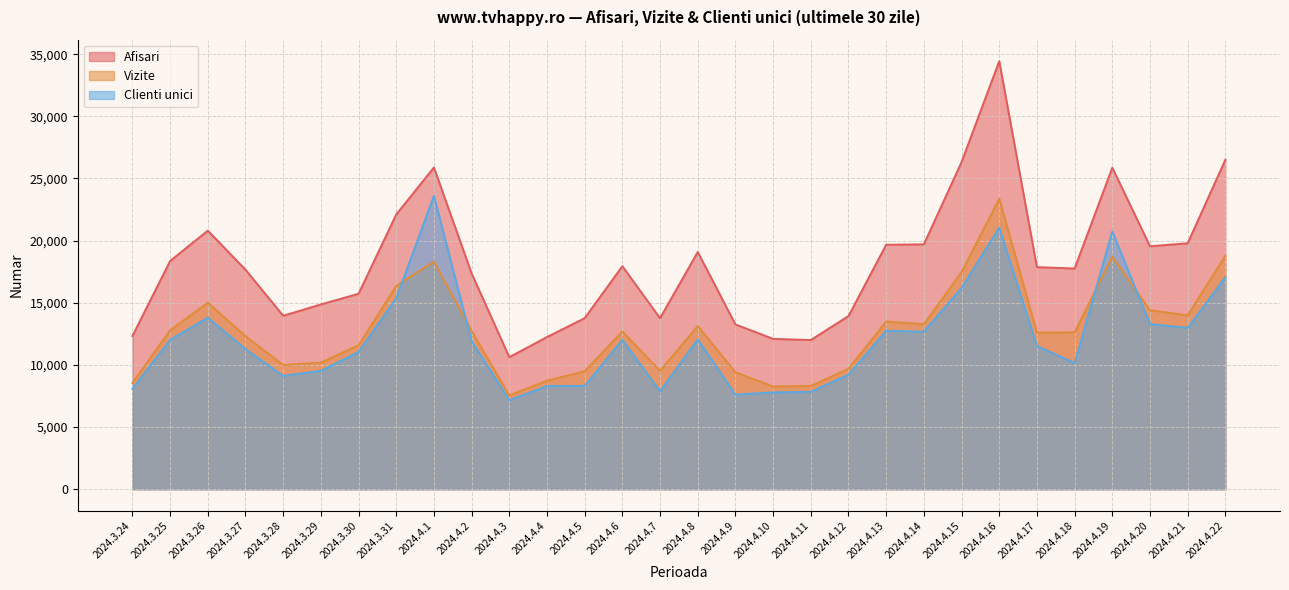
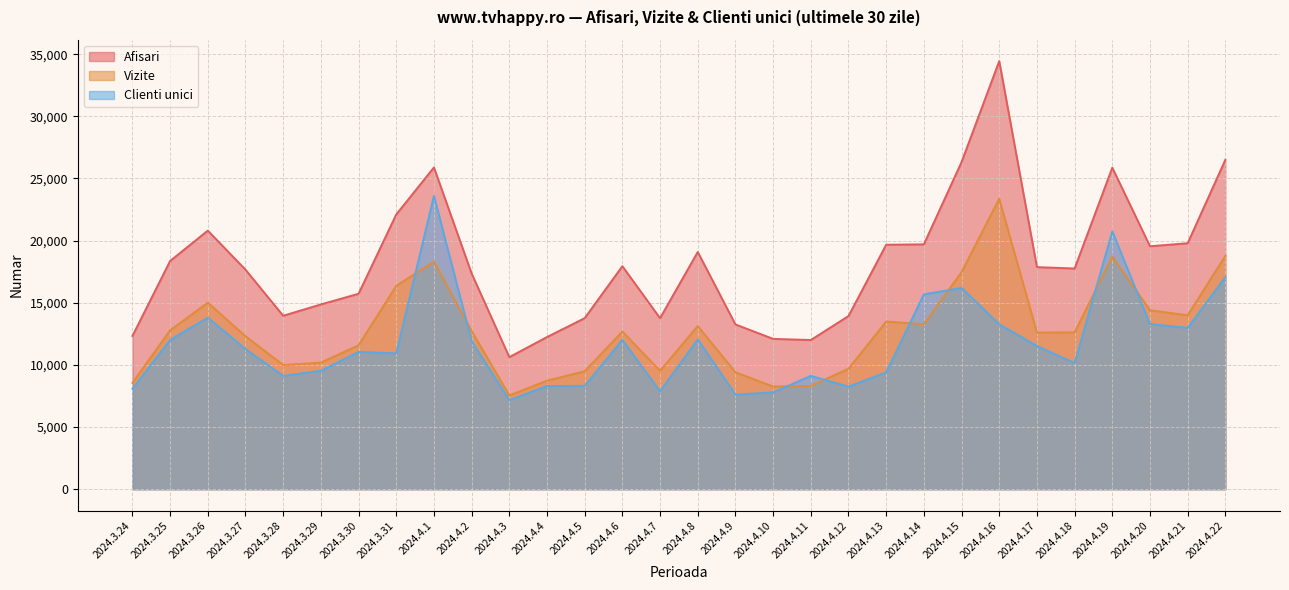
Clienti unici, 2024.3.31: 15,400 -> 10,900
Clienti unici, 2024.4.11: 7,800 -> 9,100
Clienti unici, 2024.4.12: 9,200 -> 8,300
Clienti unici, 2024.4.13: 12,700 -> 9,400
Clienti unici, 2024.4.14: 12,700 -> 15,700
Clienti unici, 2024.4.16: 21,000 -> 13,300
